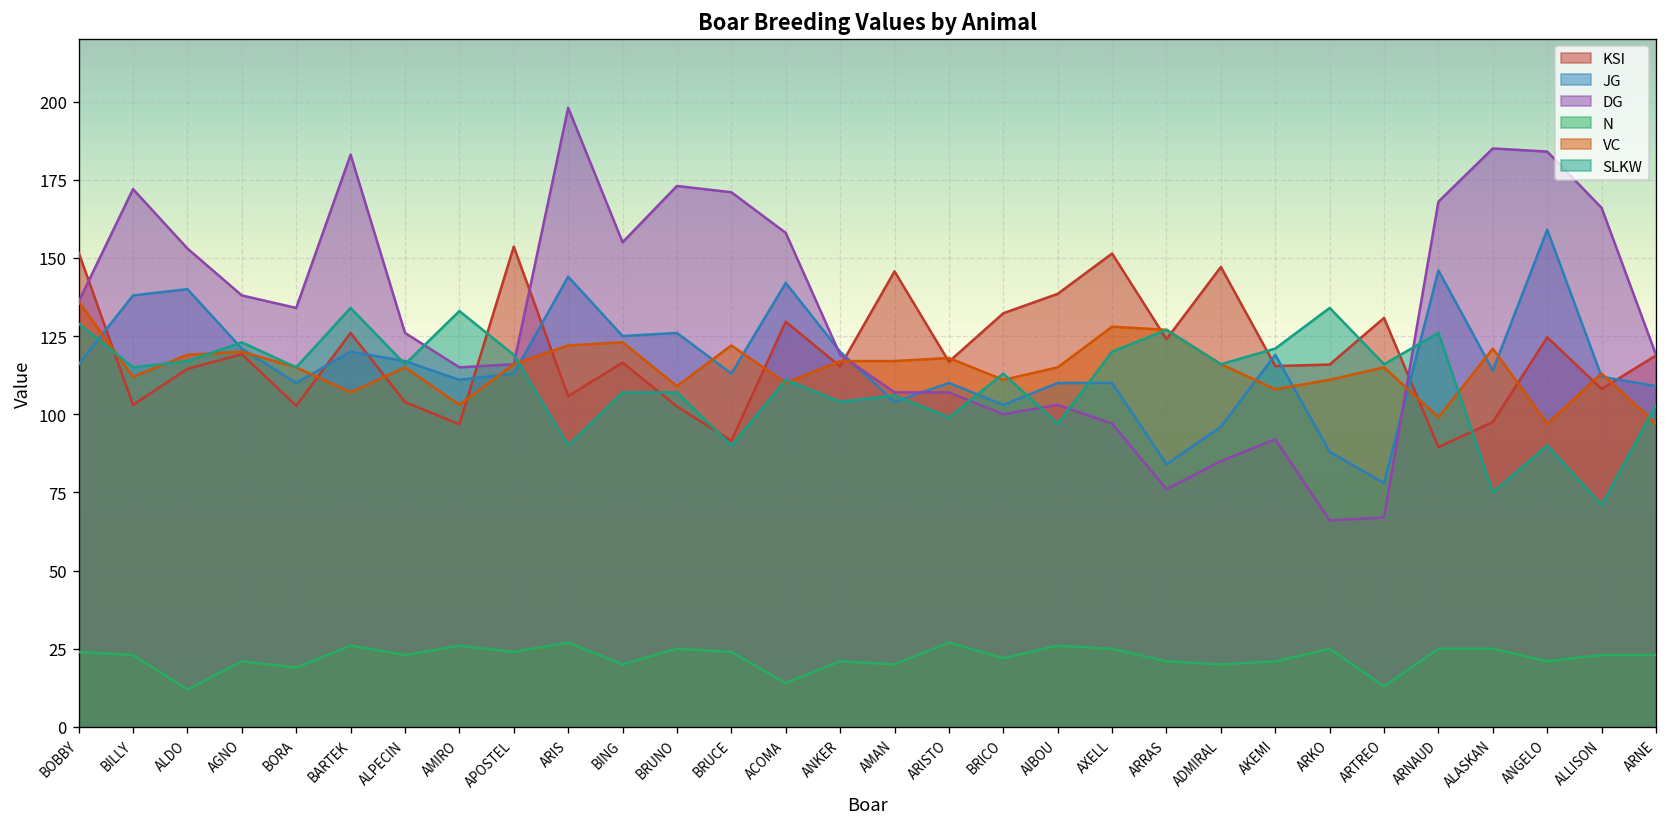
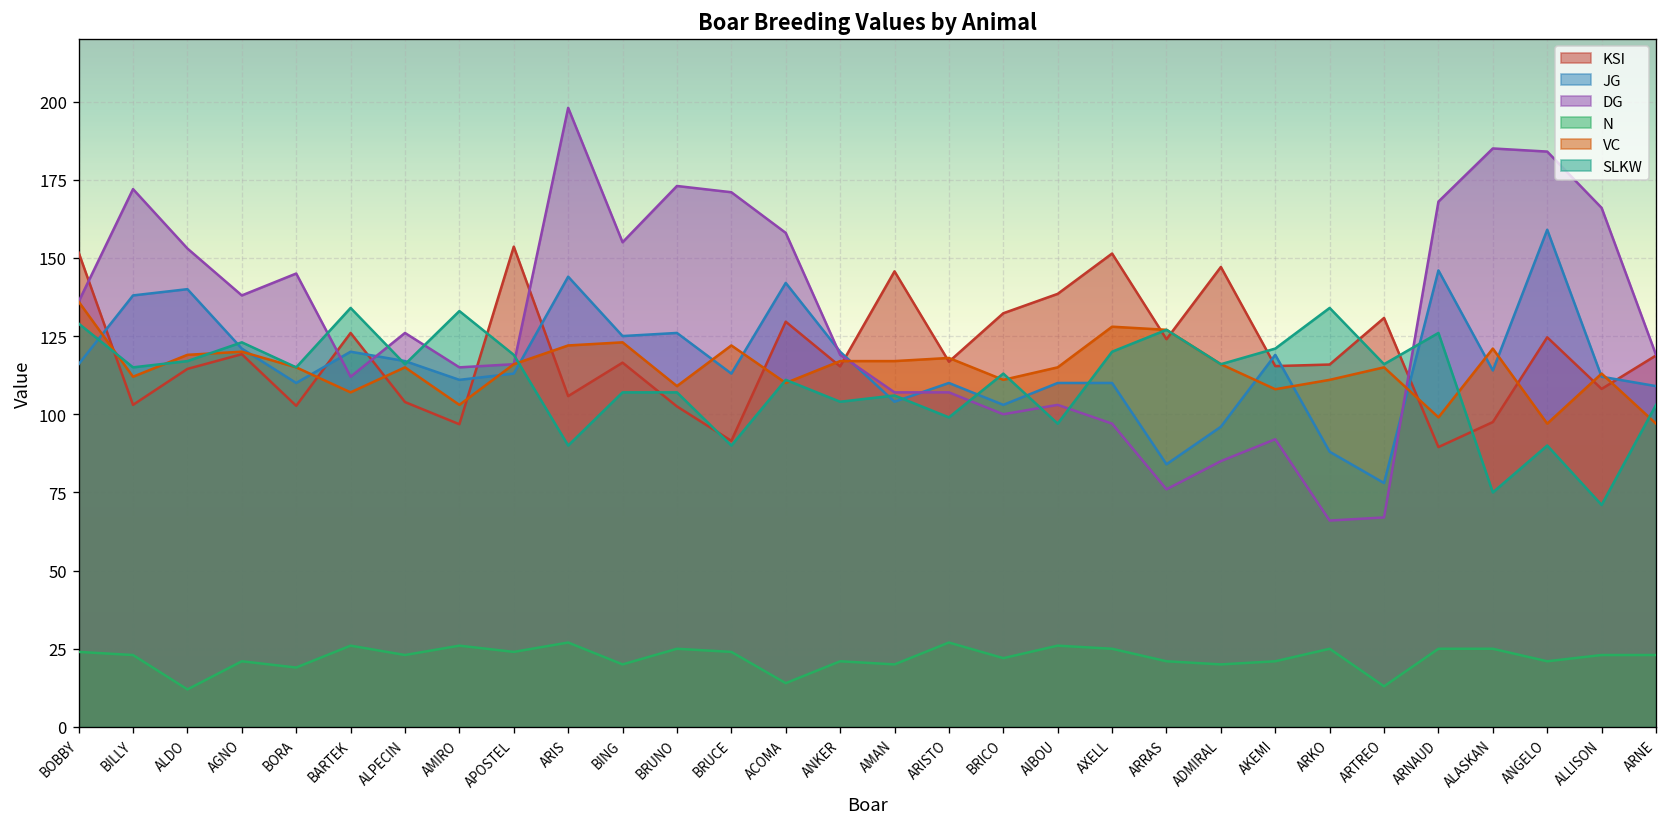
DG, BORA: 134 -> 145
DG, BARTEK: 183 -> 112
